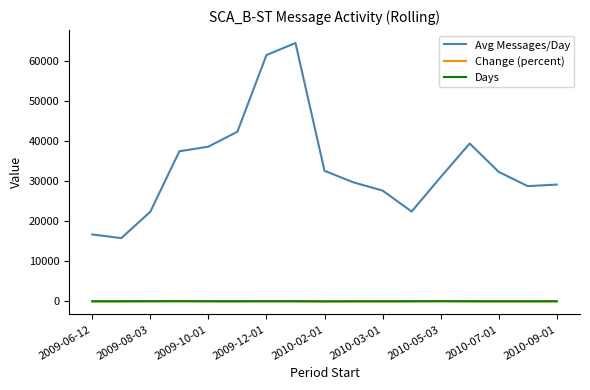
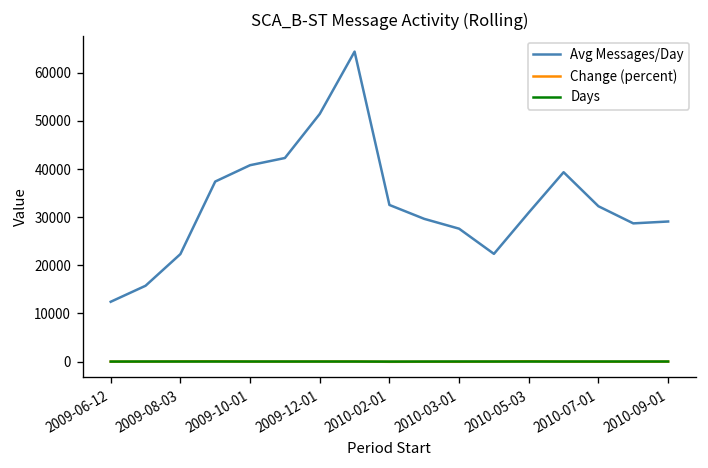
Avg Messages/Day, 2009-06-12: 17000 -> 12000
Avg Messages/Day, 2009-10-01: 39000 -> 41000
Avg Messages/Day, 2009-12-01: 61000 -> 51000
